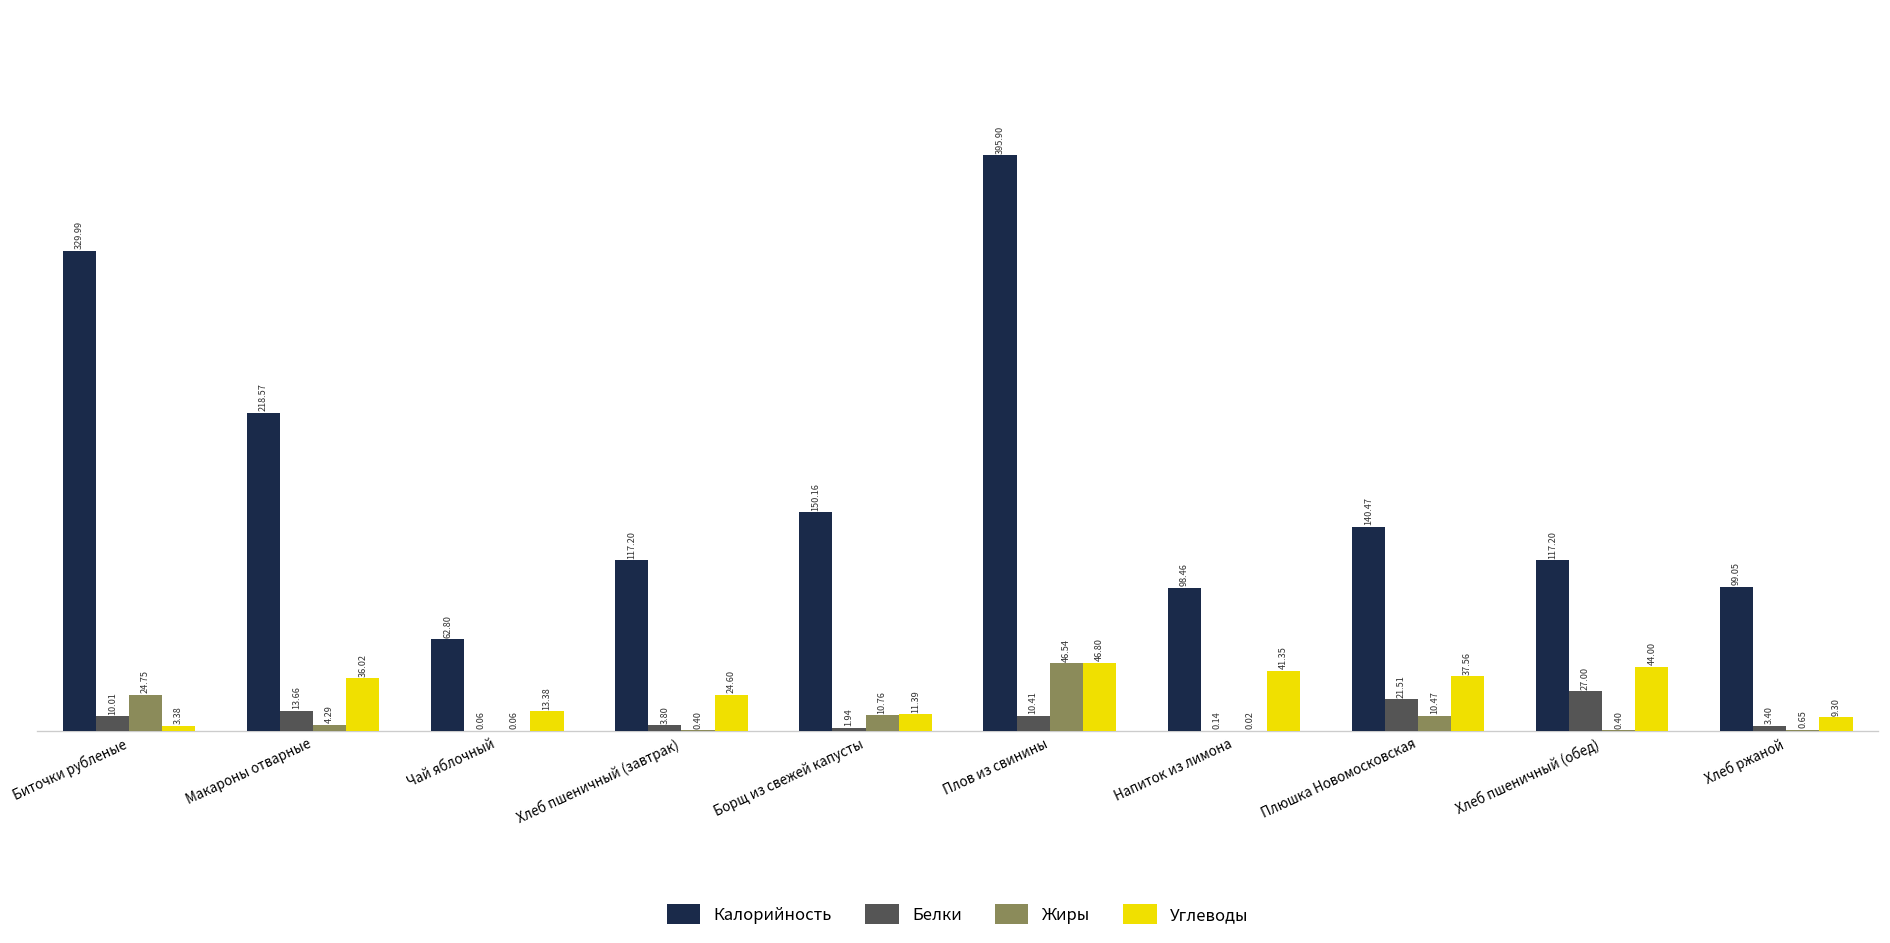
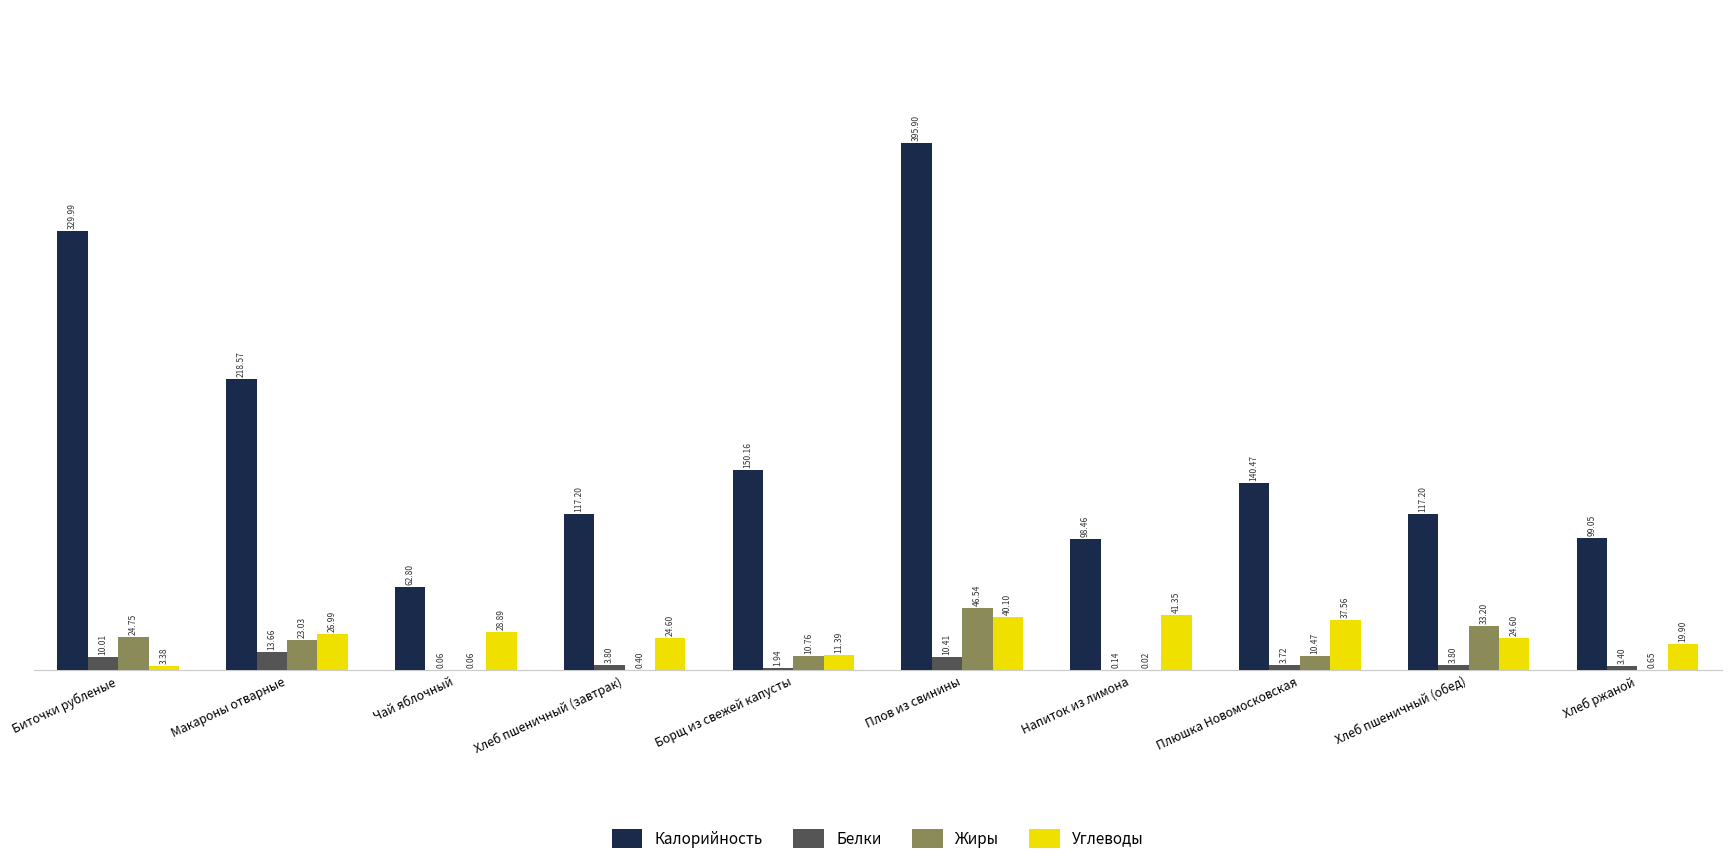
Жиры, Макароны отварные: 4.29 -> 23.03
Углеводы, Макароны отварные: 36.02 -> 26.99
Углеводы, Чай яблочный: 13.38 -> 28.89
Углеводы, Плов из свинины: 46.80 -> 40.10
Белки, Плюшка Новомосковская: 21.51 -> 3.72
Белки, Хлеб пшеничный (обед): 27.00 -> 3.80
Жиры, Хлеб пшеничный (обед): 0.40 -> 33.20
Углеводы, Хлеб пшеничный (обед): 44.00 -> 24.60
Углеводы, Хлеб ржаной: 9.30 -> 19.90
